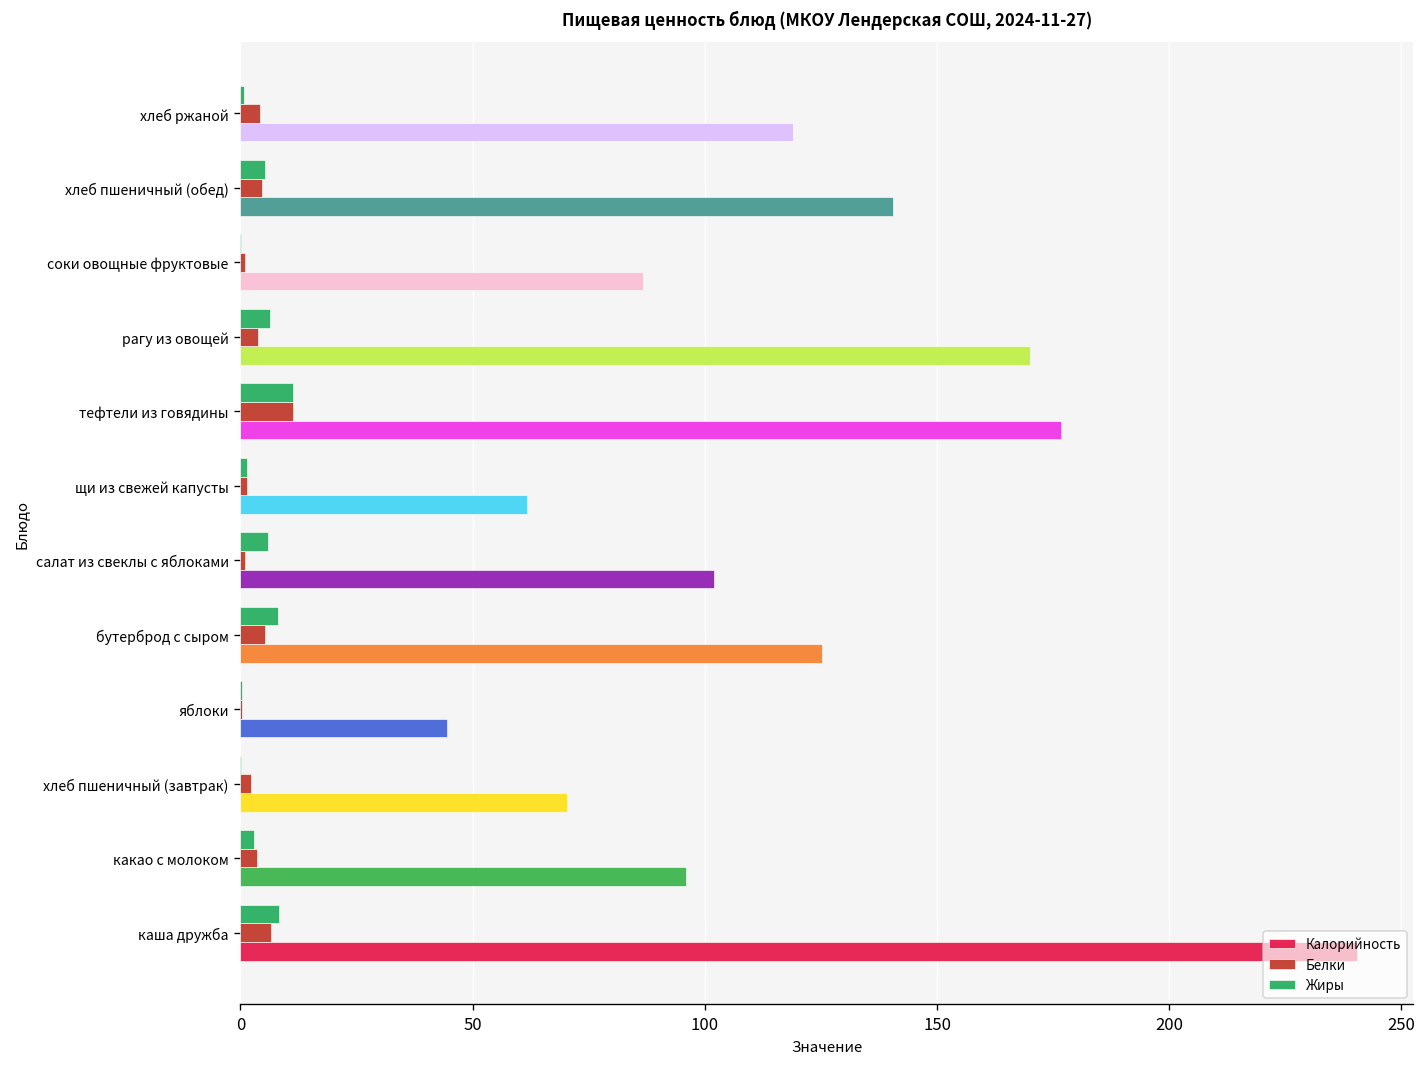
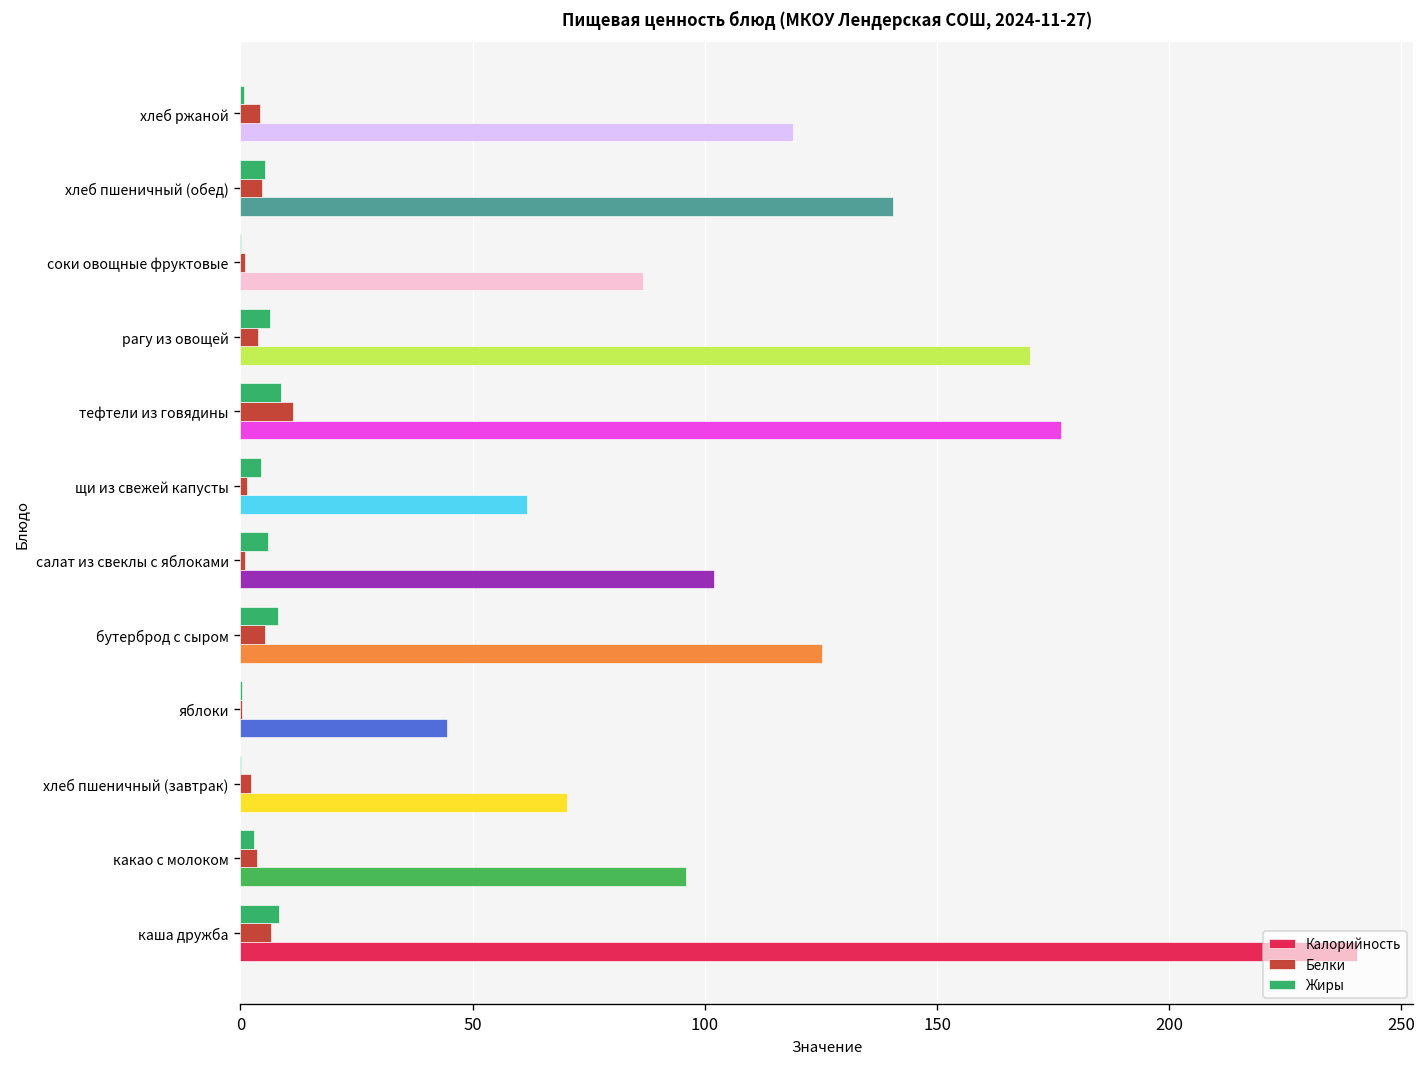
Жиры, тефтели из говядины: 11 -> 9
Жиры, щи из свежей капусты: 1 -> 5
